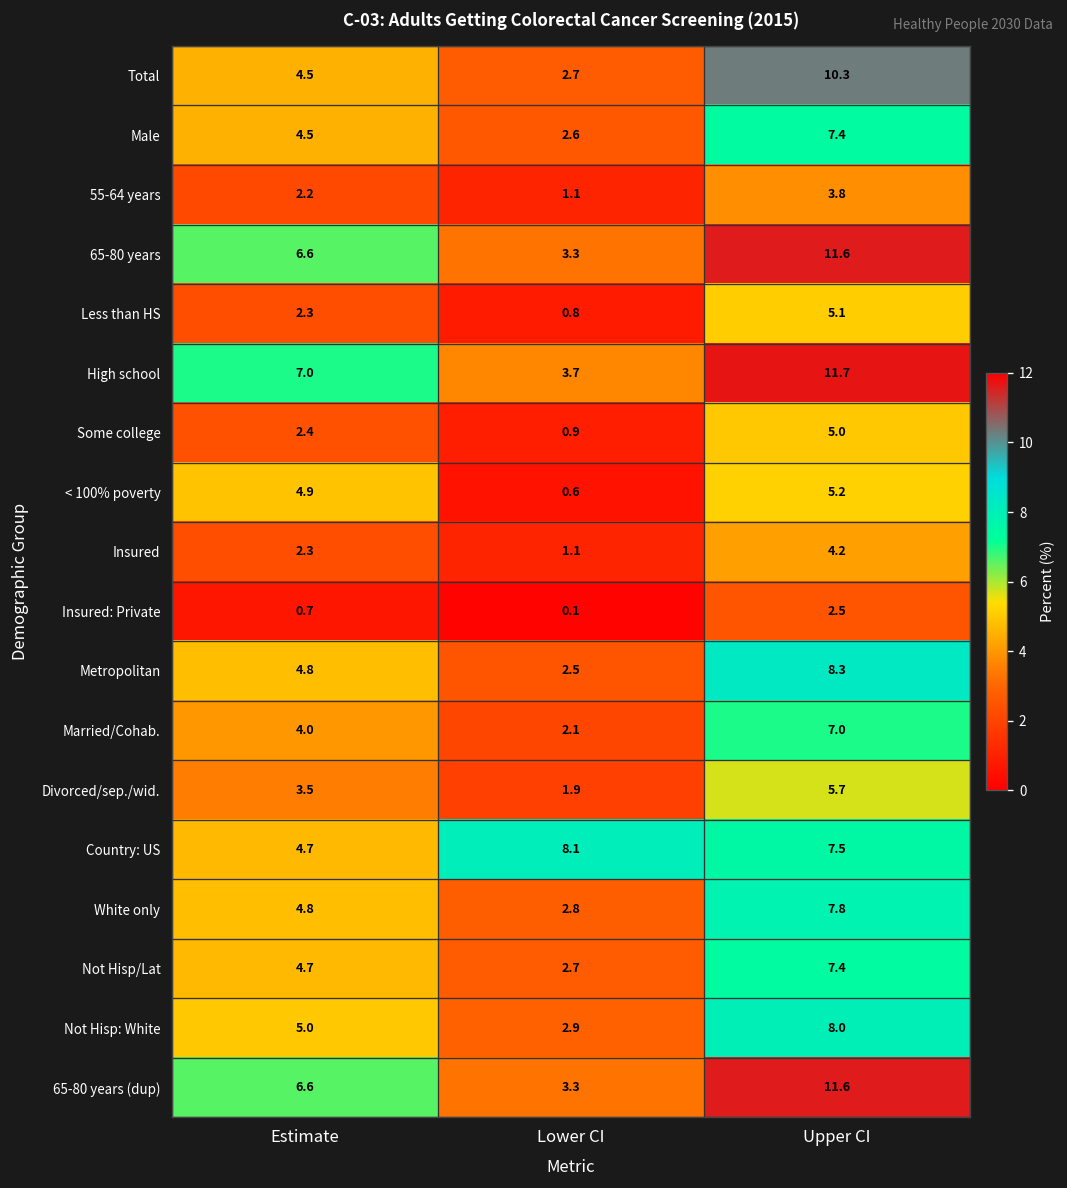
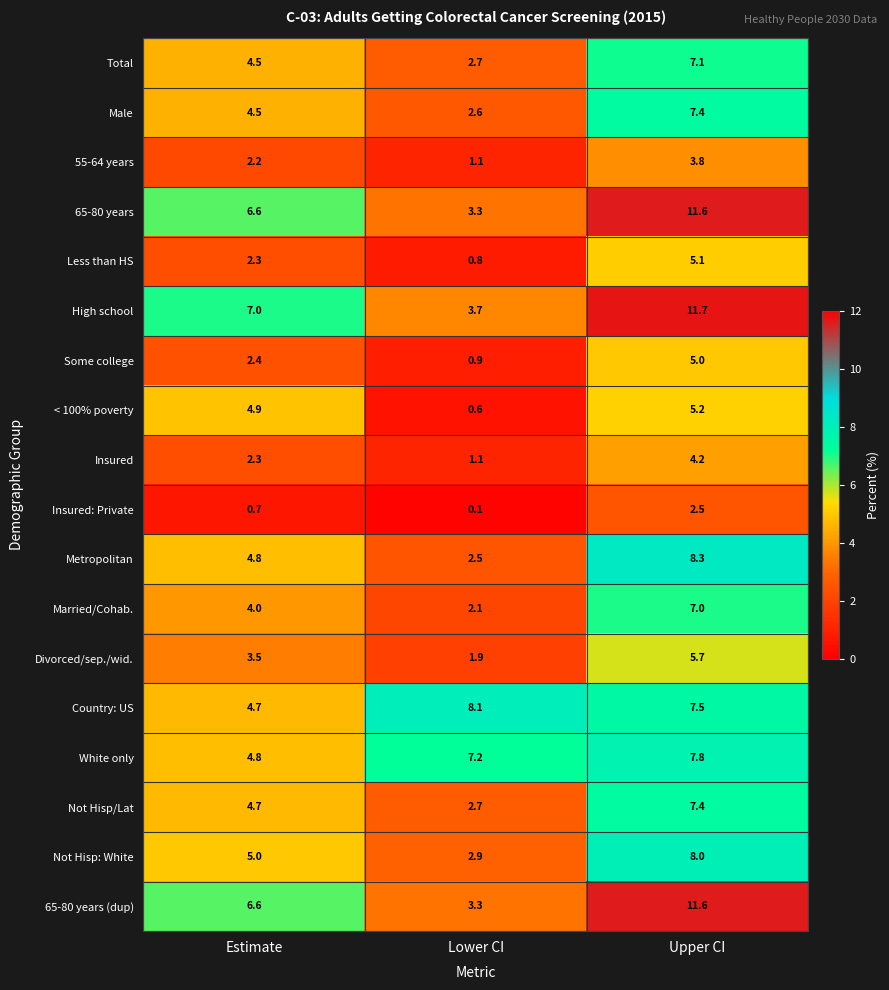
Total, Upper CI: 10.3 -> 7.1
White only, Lower CI: 2.8 -> 7.2
